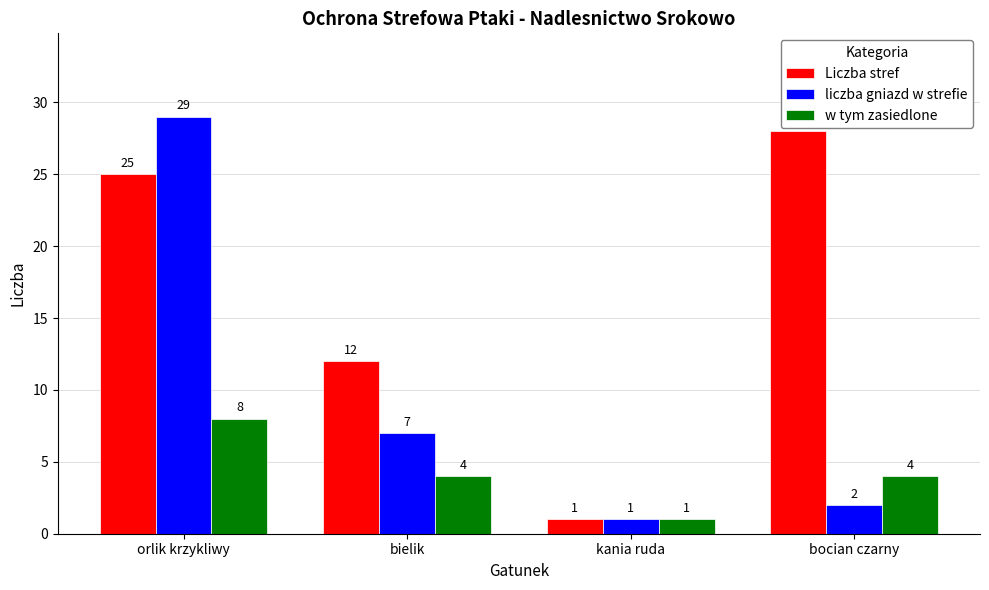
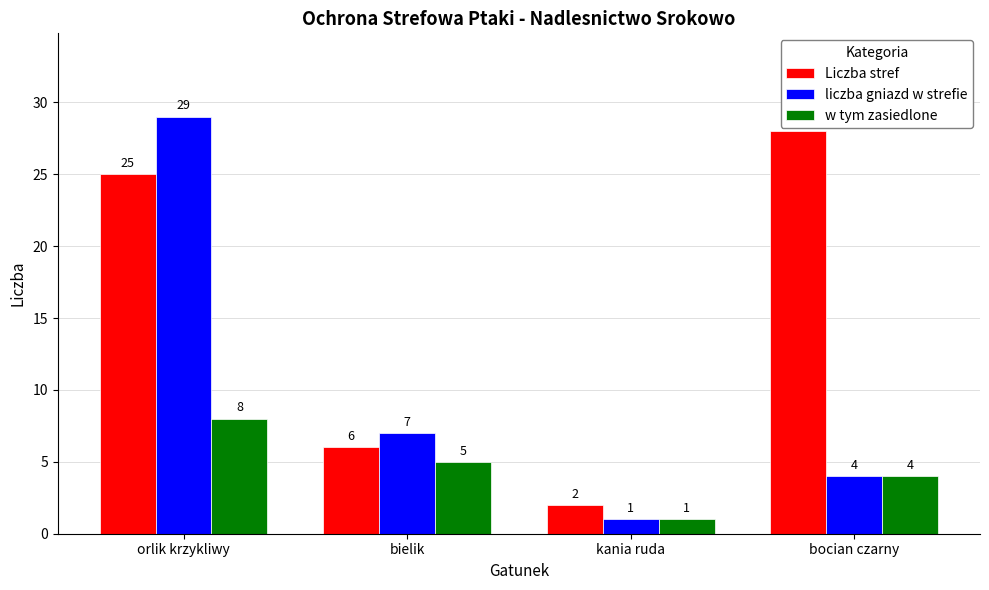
Liczba stref, bielik: 12 -> 6
w tym zasiedlone, bielik: 4 -> 5
Liczba stref, kania ruda: 1 -> 2
liczba gniazd w strefie, bocian czarny: 2 -> 4
